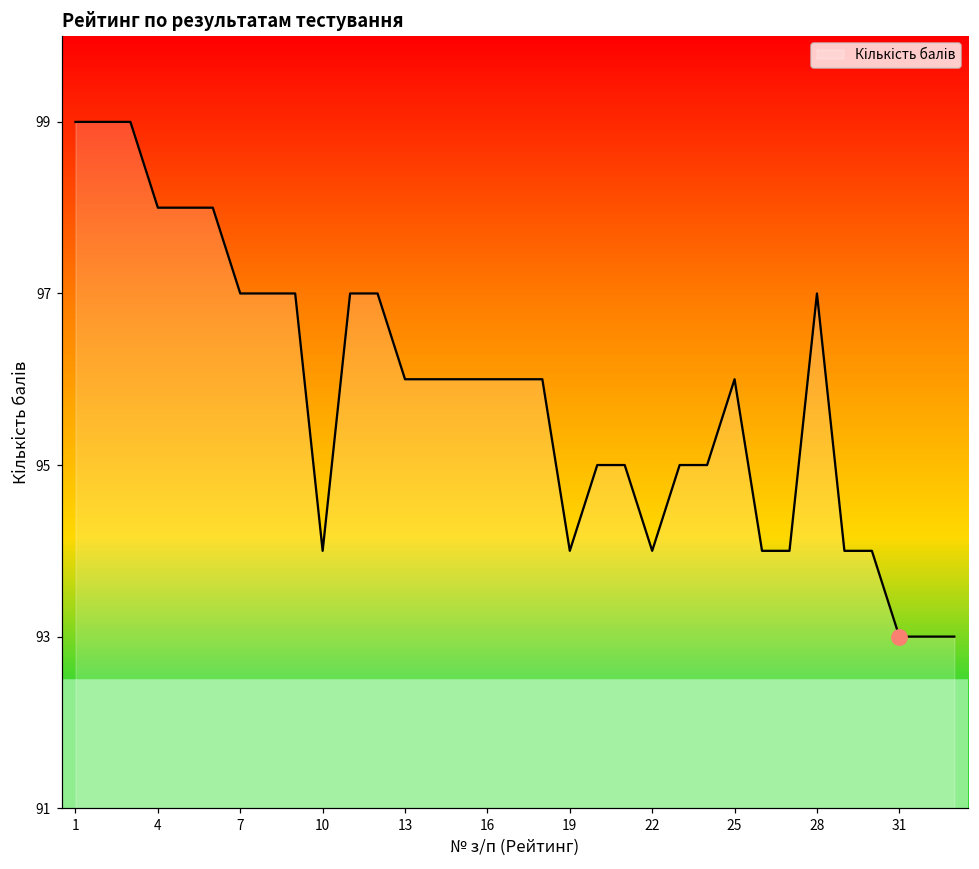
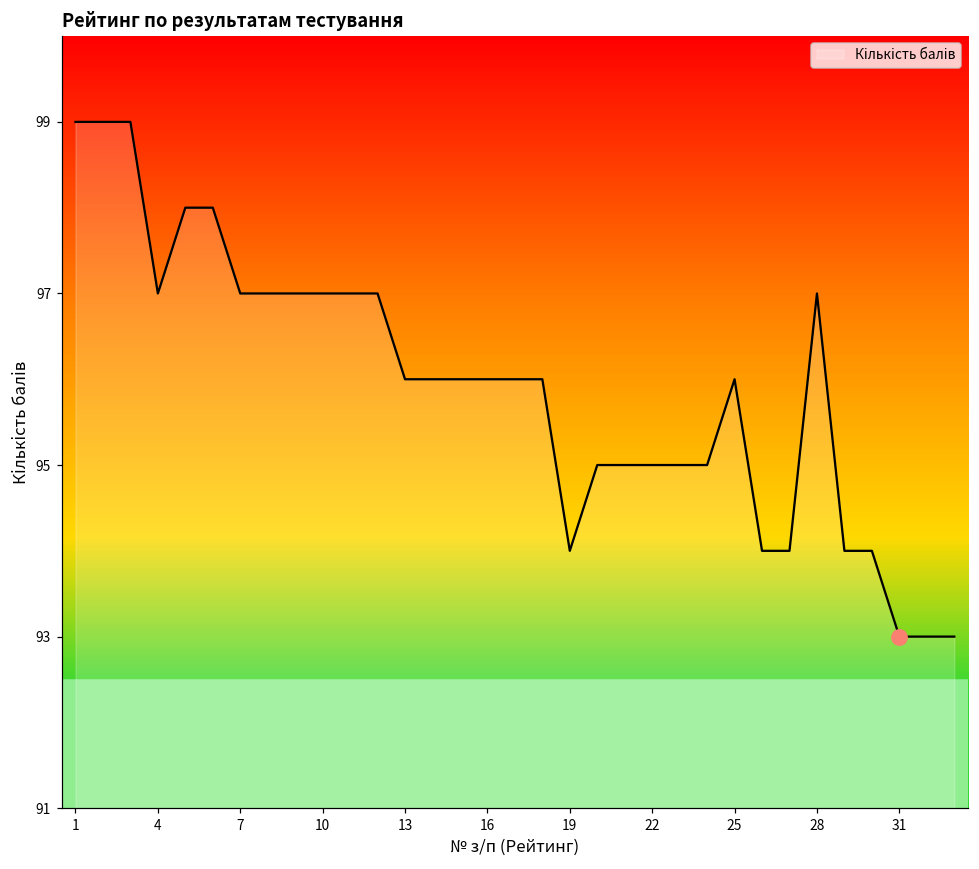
Кількість балів, 4: 98 -> 97
Кількість балів, 10: 94 -> 97
Кількість балів, 22: 94 -> 95
